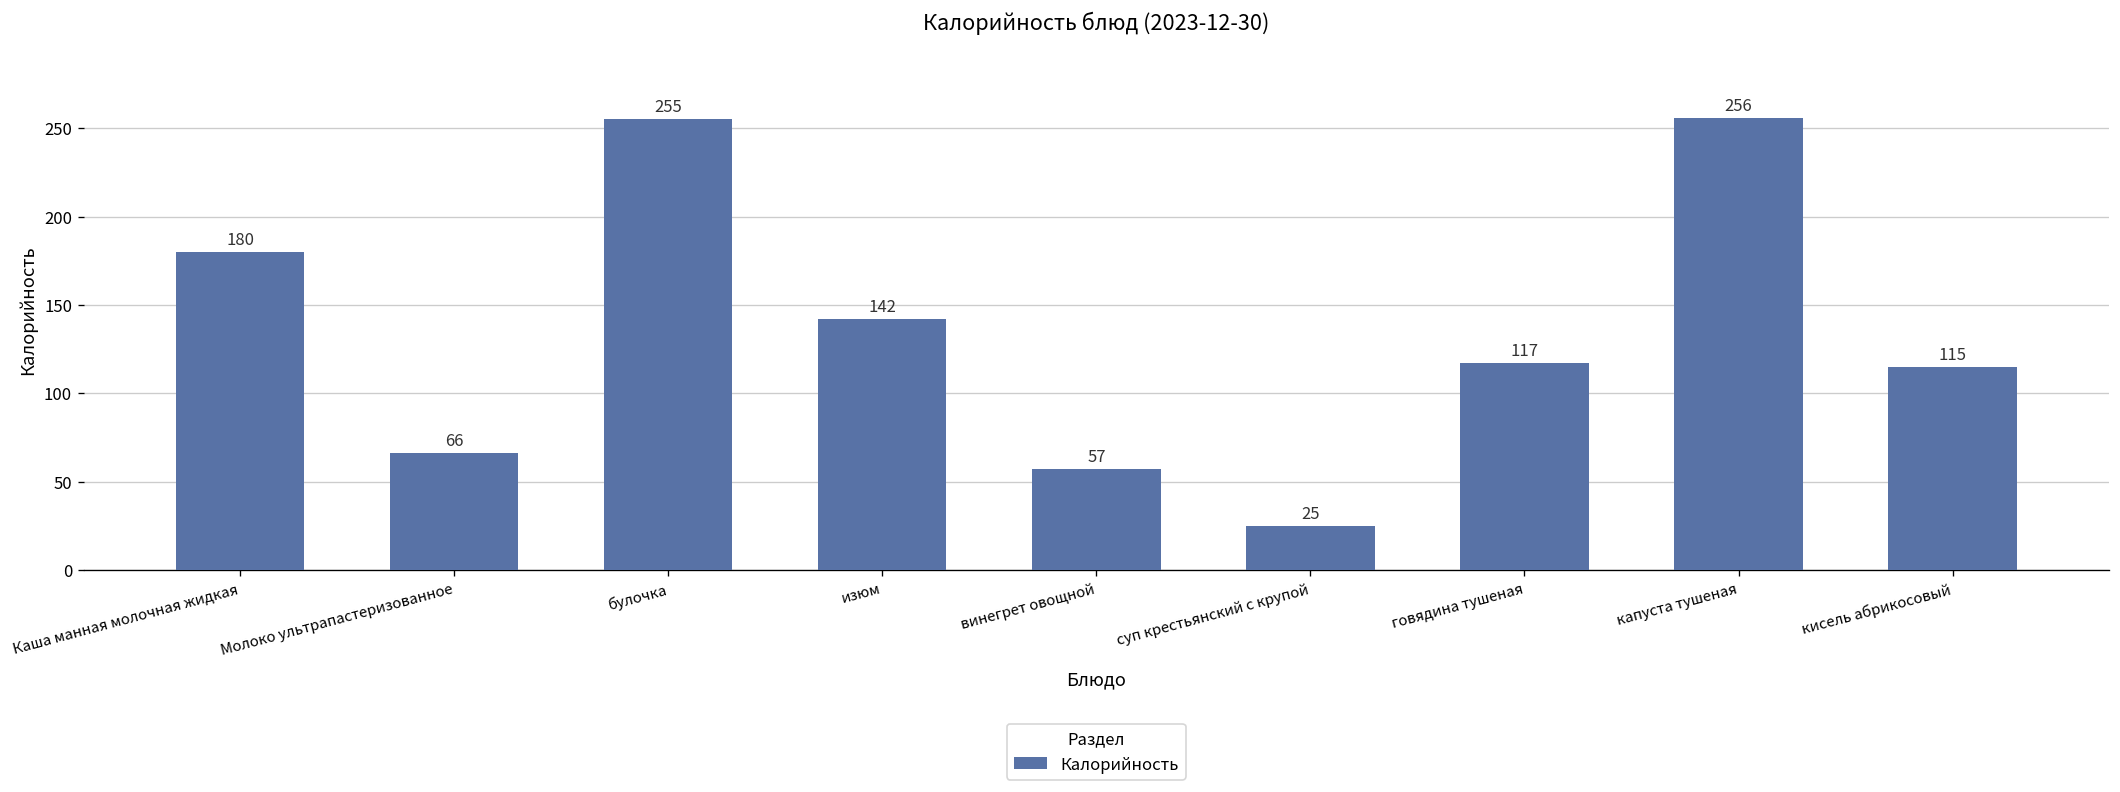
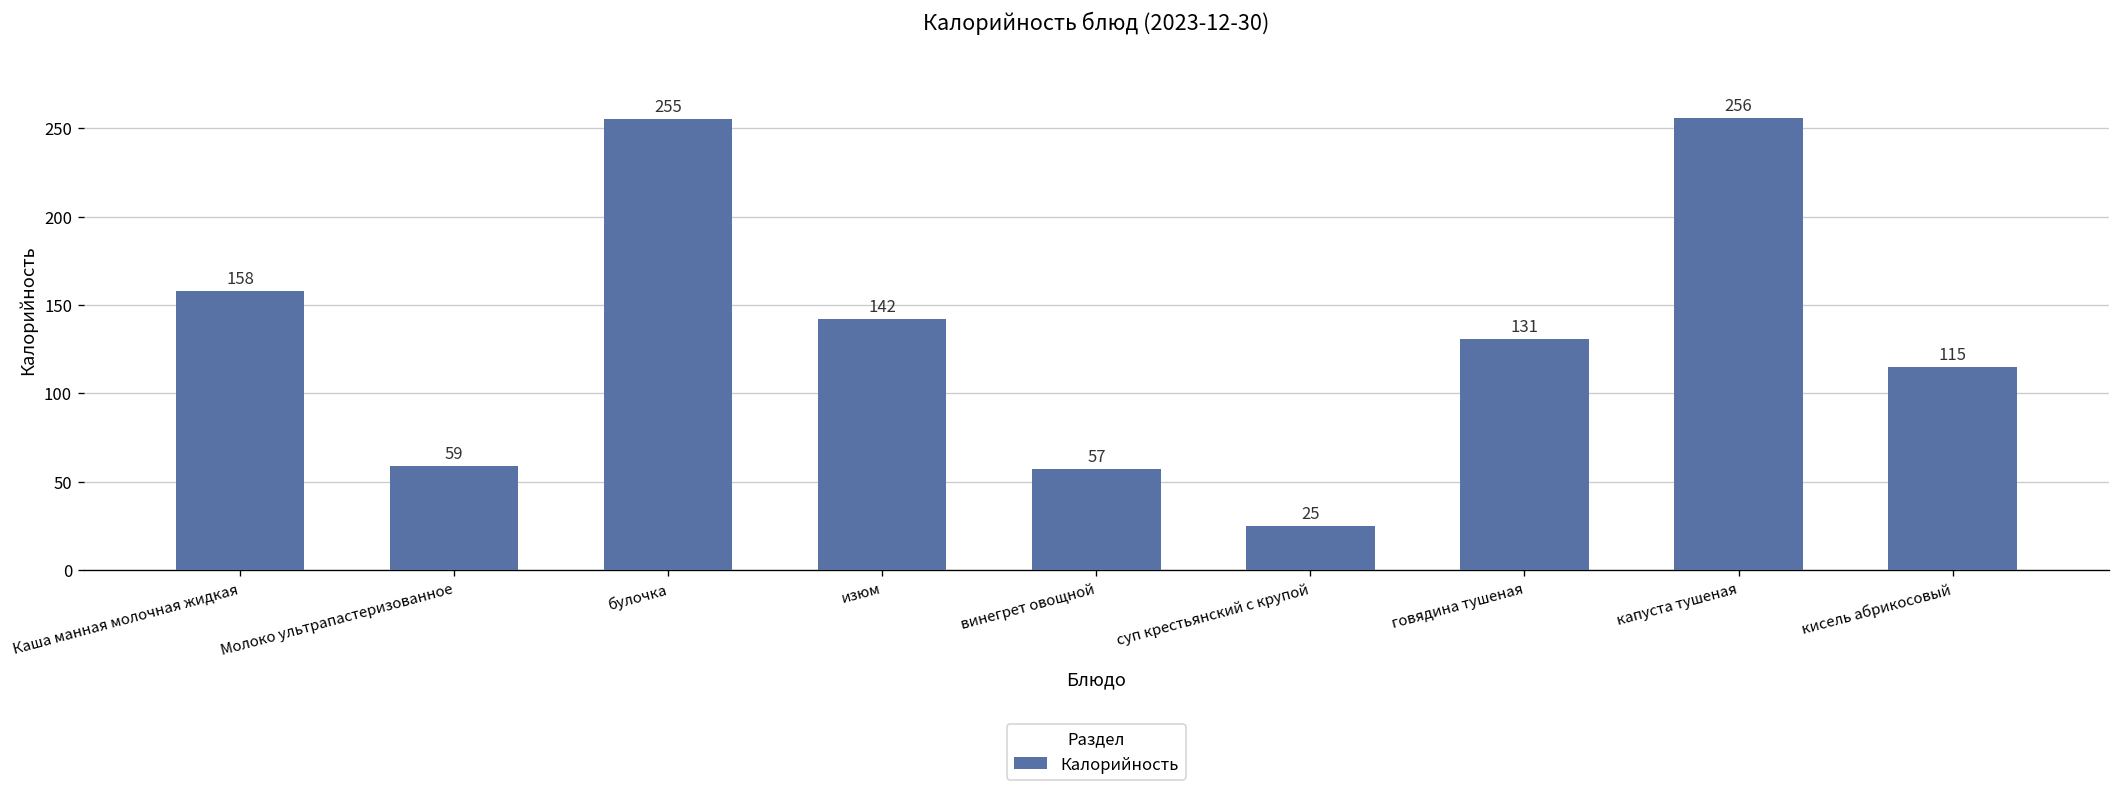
Каша манная молочная жидкая: 180 -> 158
Молоко ультрапастеризованное: 66 -> 59
говядина тушеная: 117 -> 131
